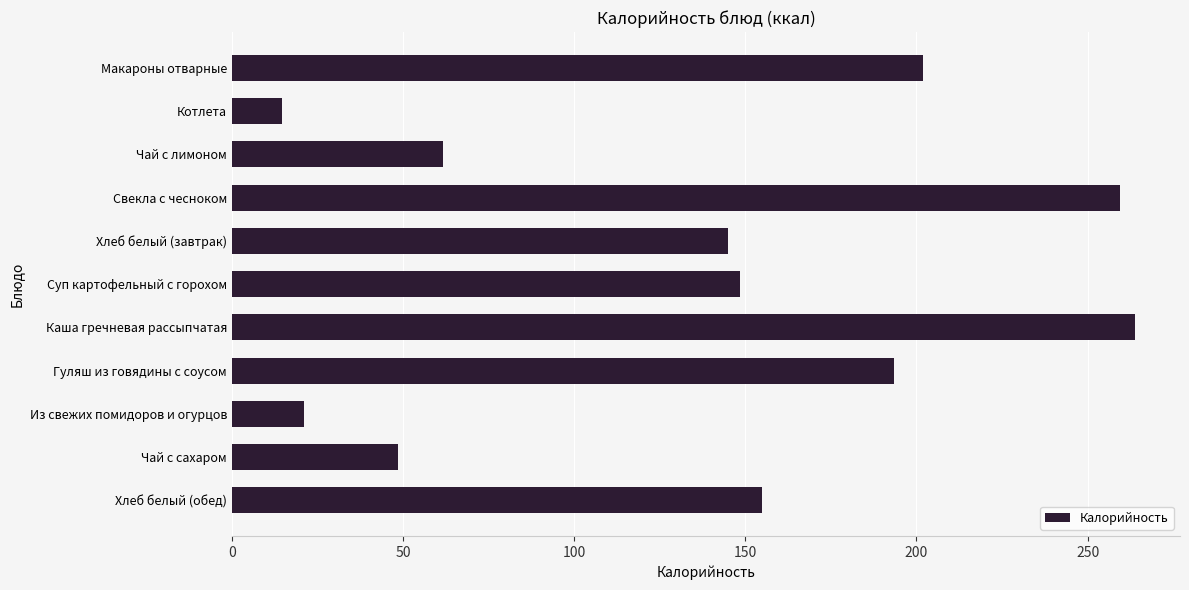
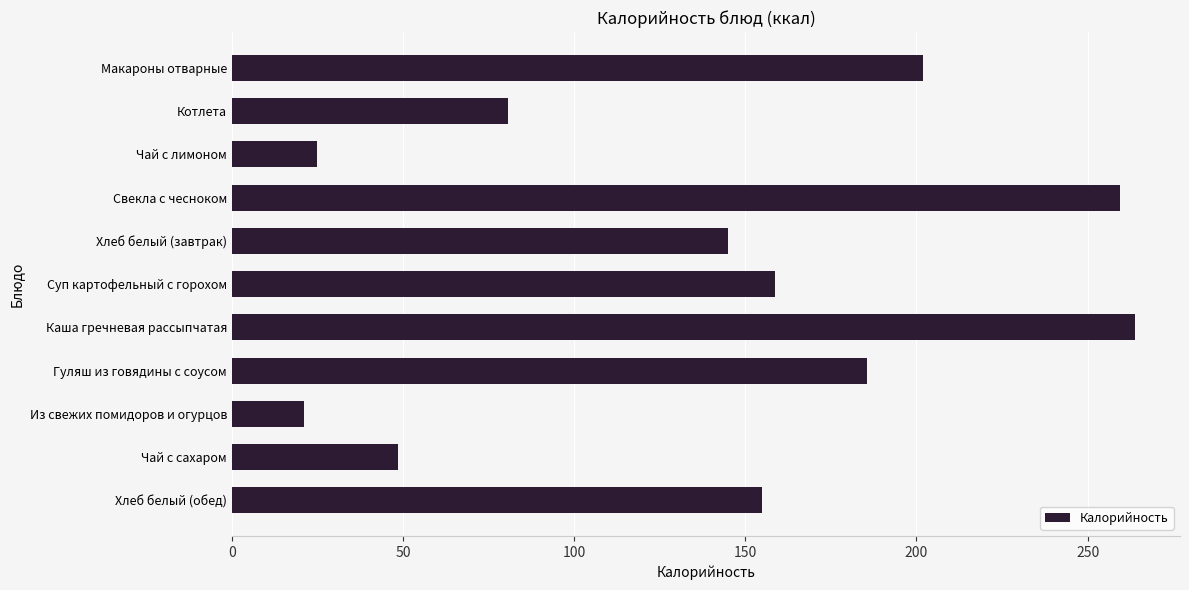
Котлета: 15 -> 81
Чай с лимоном: 62 -> 25
Суп картофельный с горохом: 148 -> 159
Гуляш из говядины с соусом: 193 -> 186
